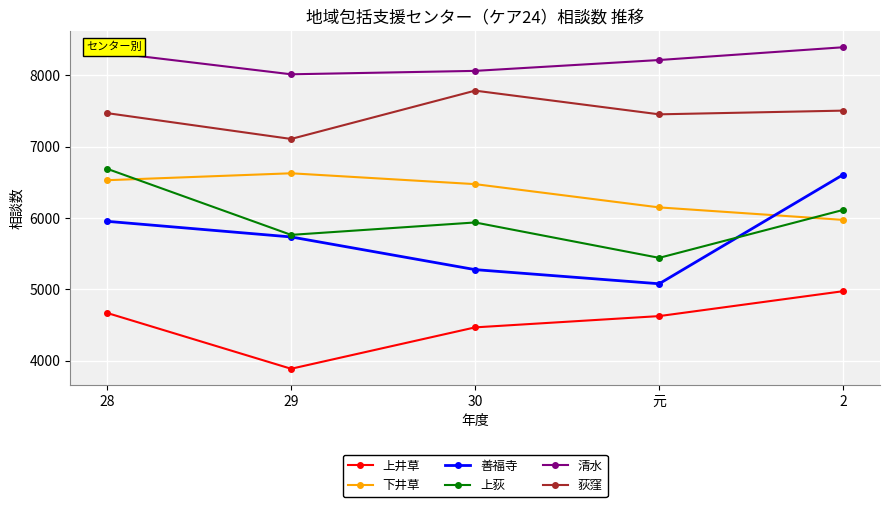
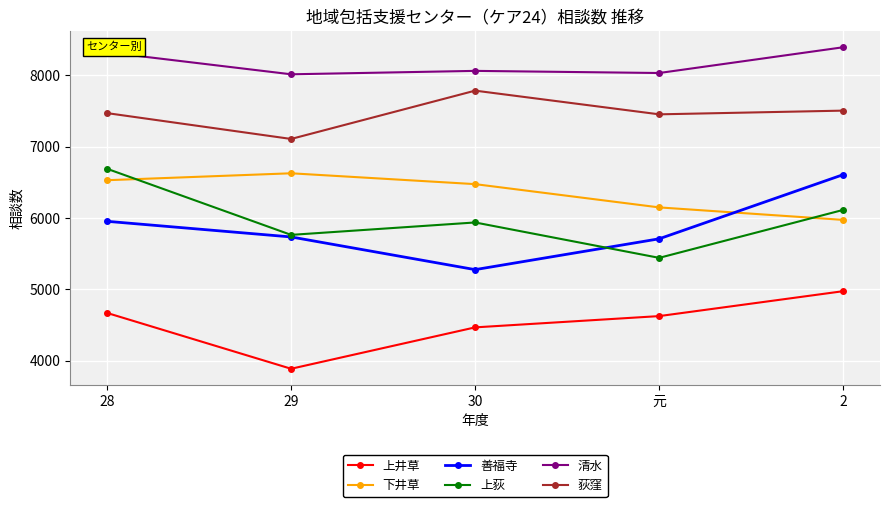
善福寺, 元: 5100 -> 5700
清水, 元: 8200 -> 8000
